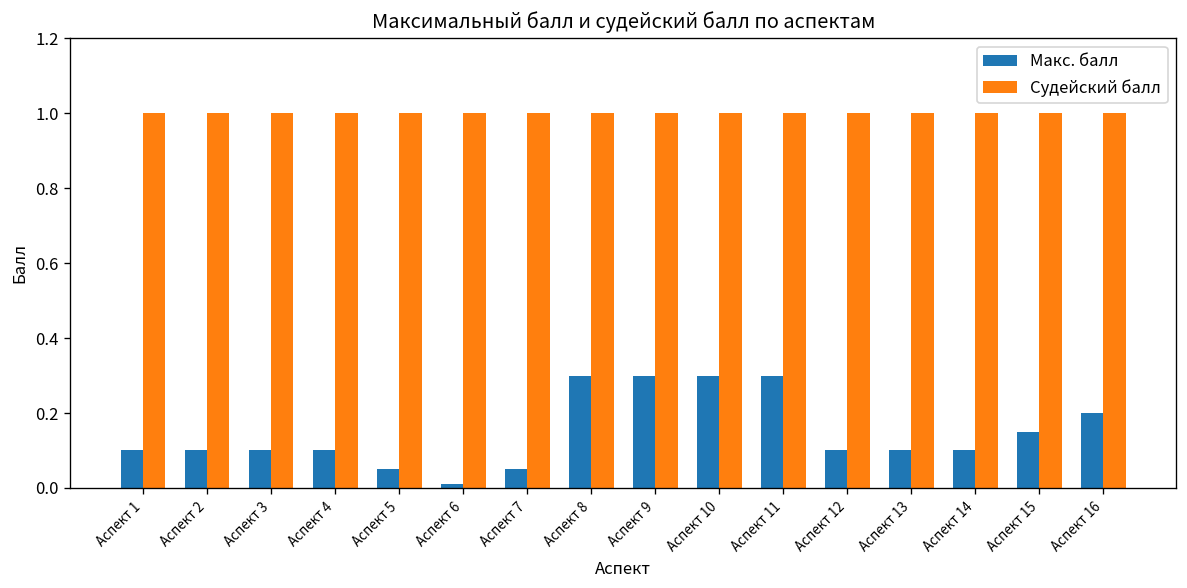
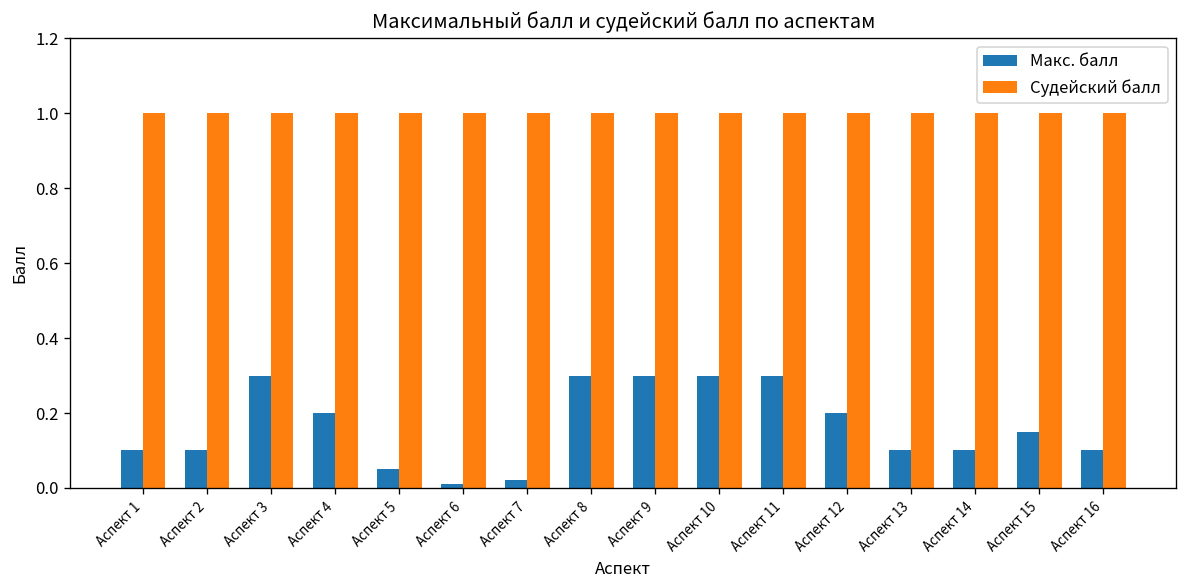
Макс. балл, Аспект 3: 0.1 -> 0.3
Макс. балл, Аспект 4: 0.1 -> 0.2
Макс. балл, Аспект 7: 0.05 -> 0.02
Макс. балл, Аспект 12: 0.1 -> 0.2
Макс. балл, Аспект 16: 0.2 -> 0.1
